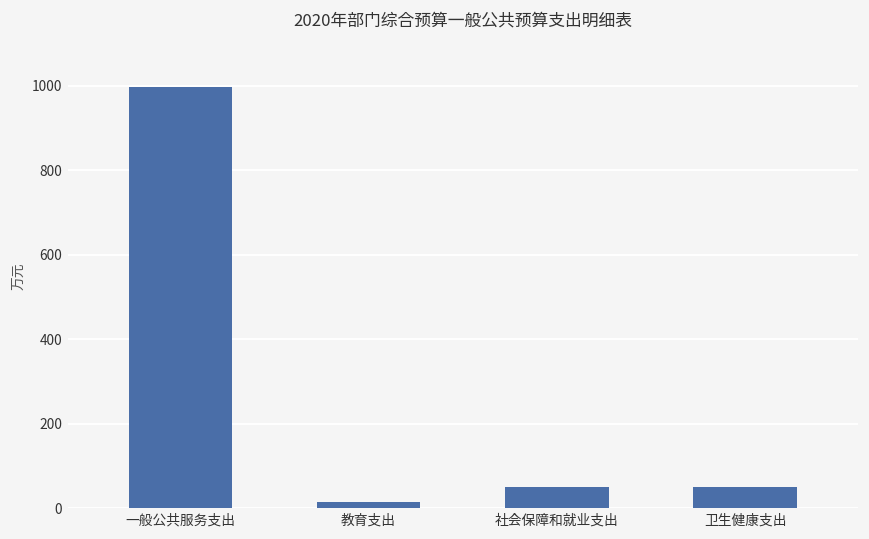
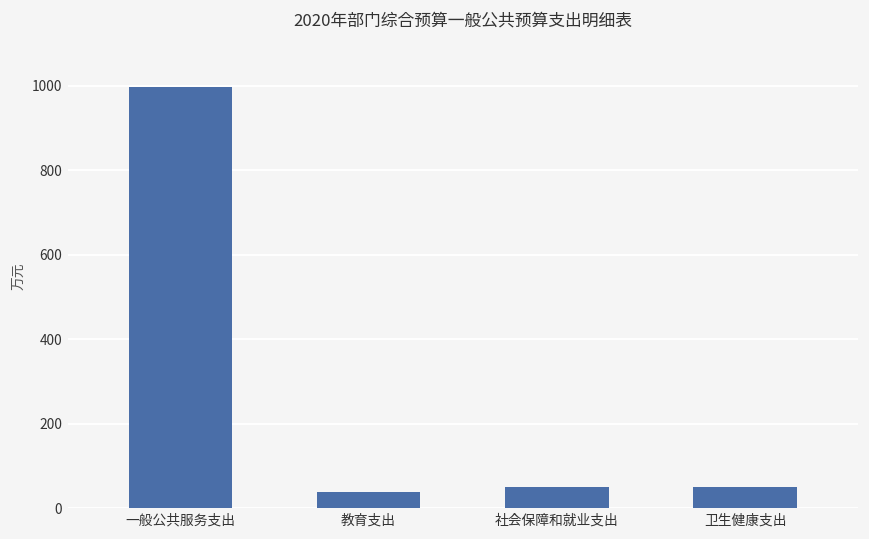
教育支出: 20 -> 40
